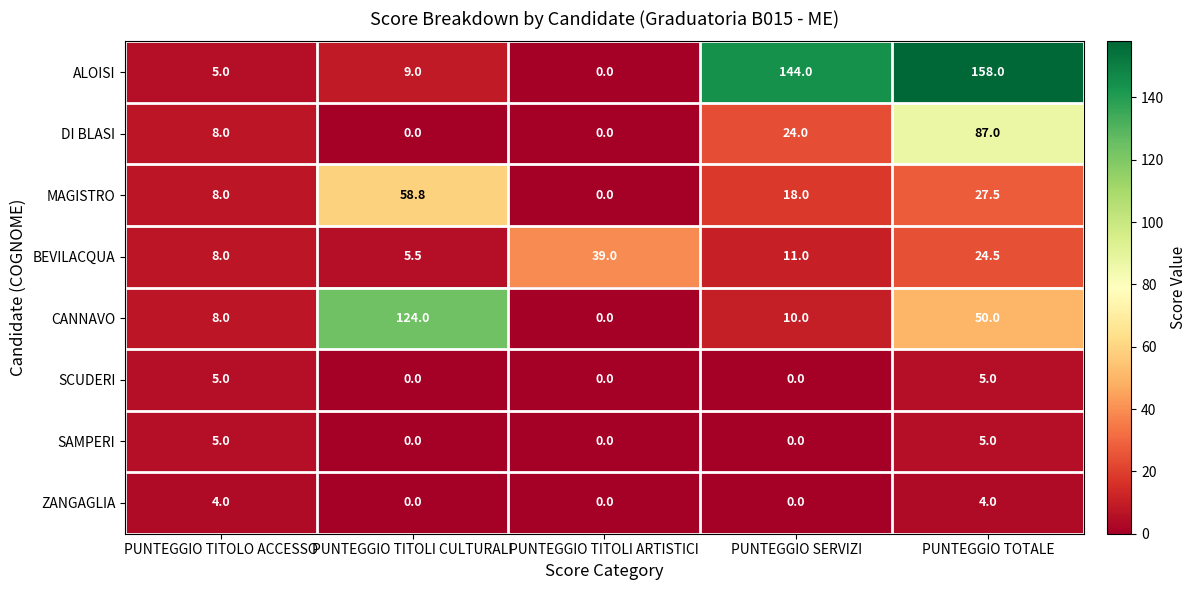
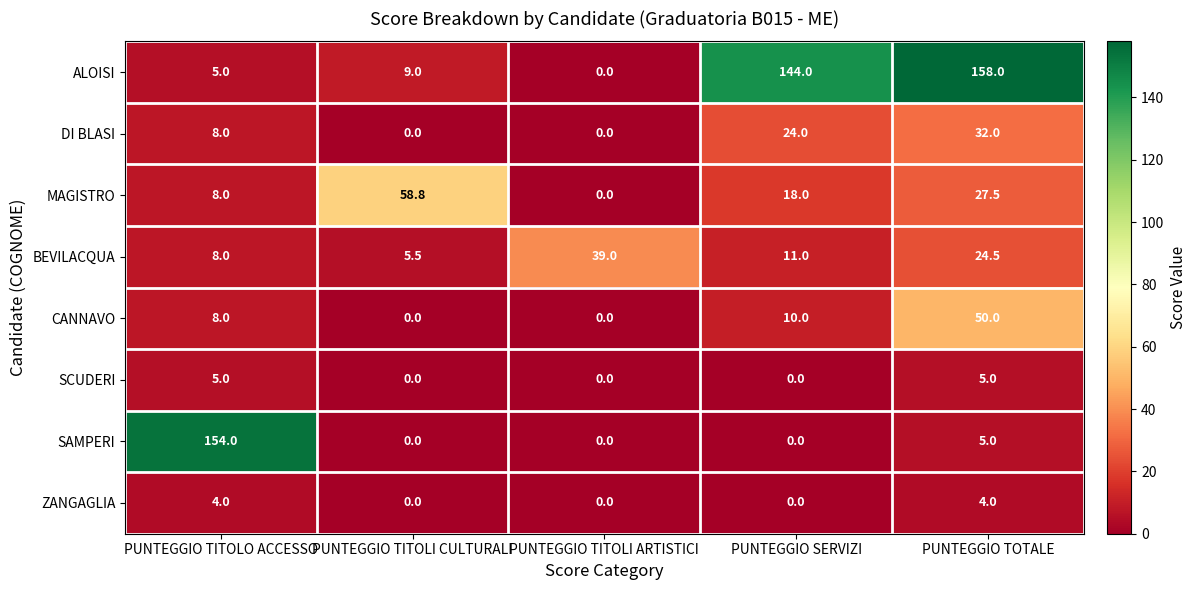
DI BLASI, PUNTEGGIO TOTALE: 87.0 -> 32.0
CANNAVO, PUNTEGGIO TITOLI CULTURALI: 124.0 -> 0.0
SAMPERI, PUNTEGGIO TITOLO ACCESSO: 5.0 -> 154.0
